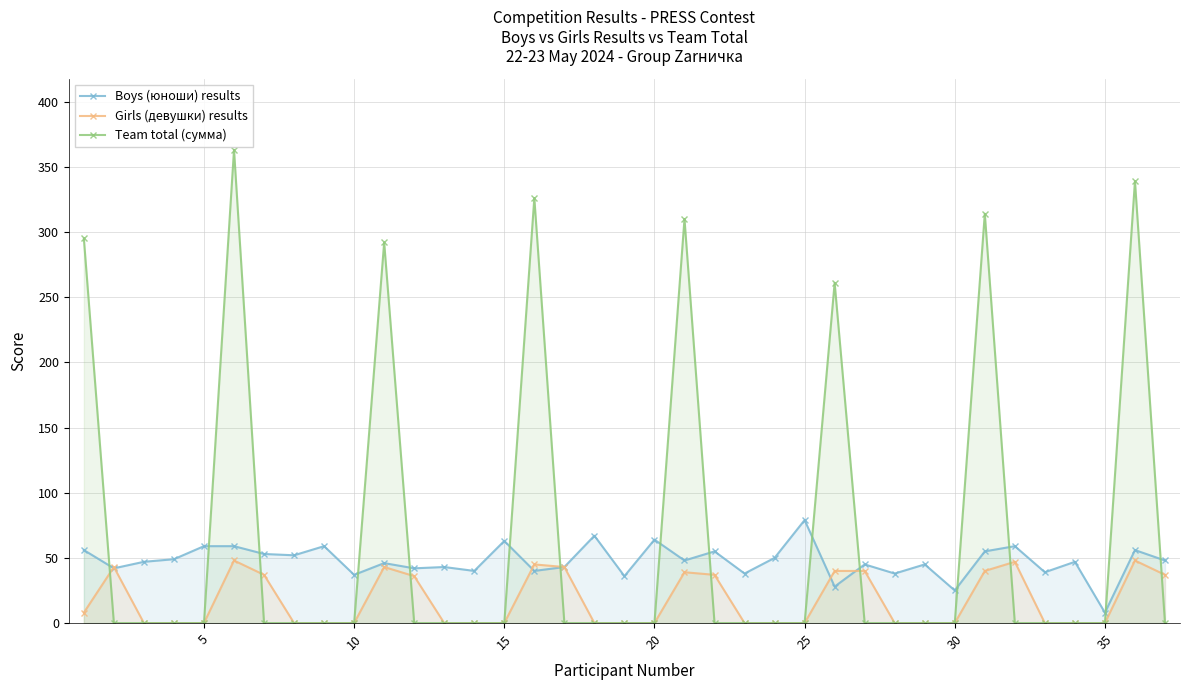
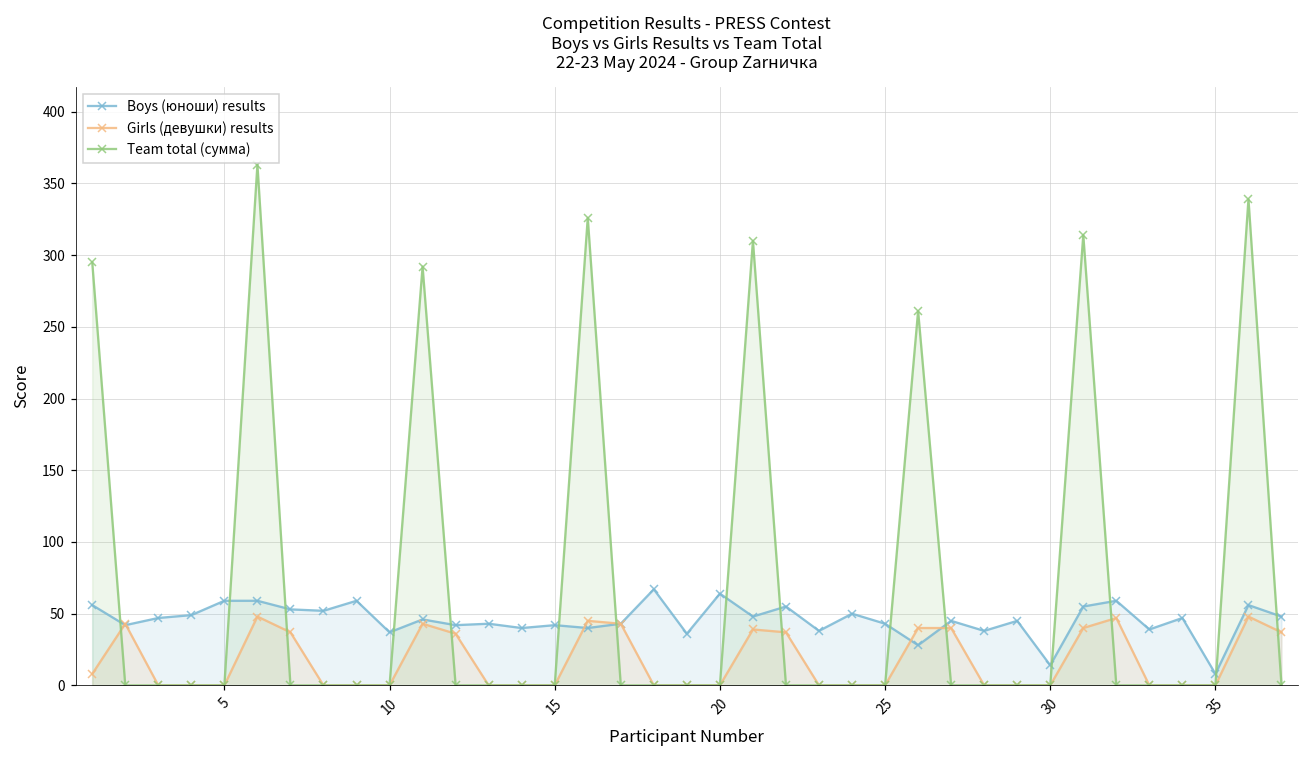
Boys (юноши) results, 15: 63 -> 42
Boys (юноши) results, 25: 79 -> 43
Boys (юноши) results, 30: 25 -> 14
